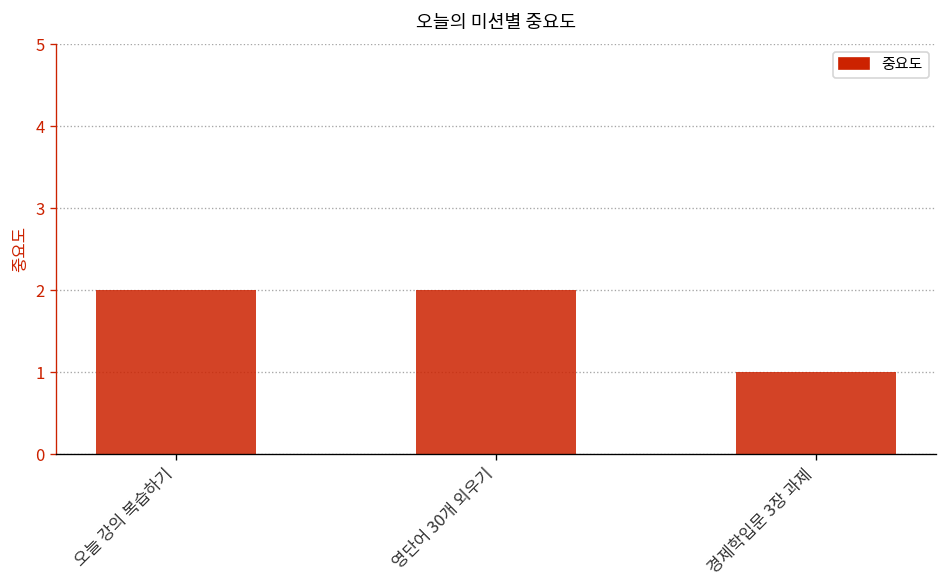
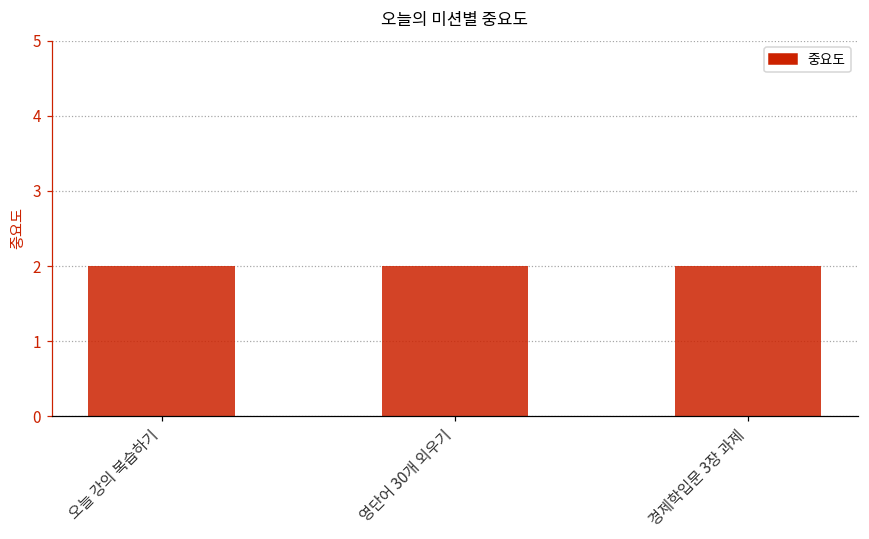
경제학입문 3장 과제: 1 -> 2
